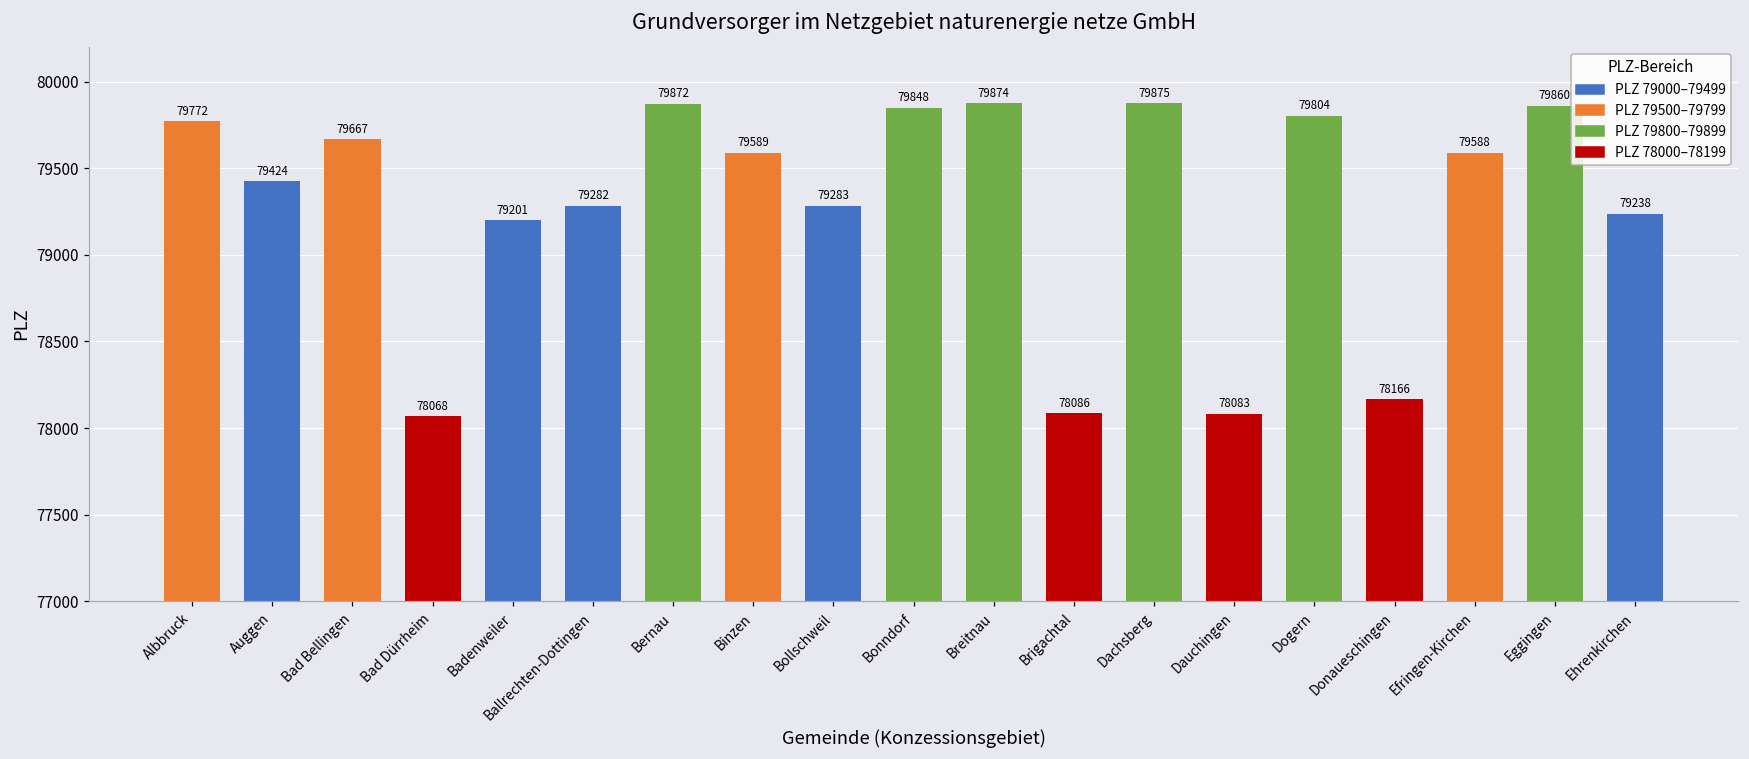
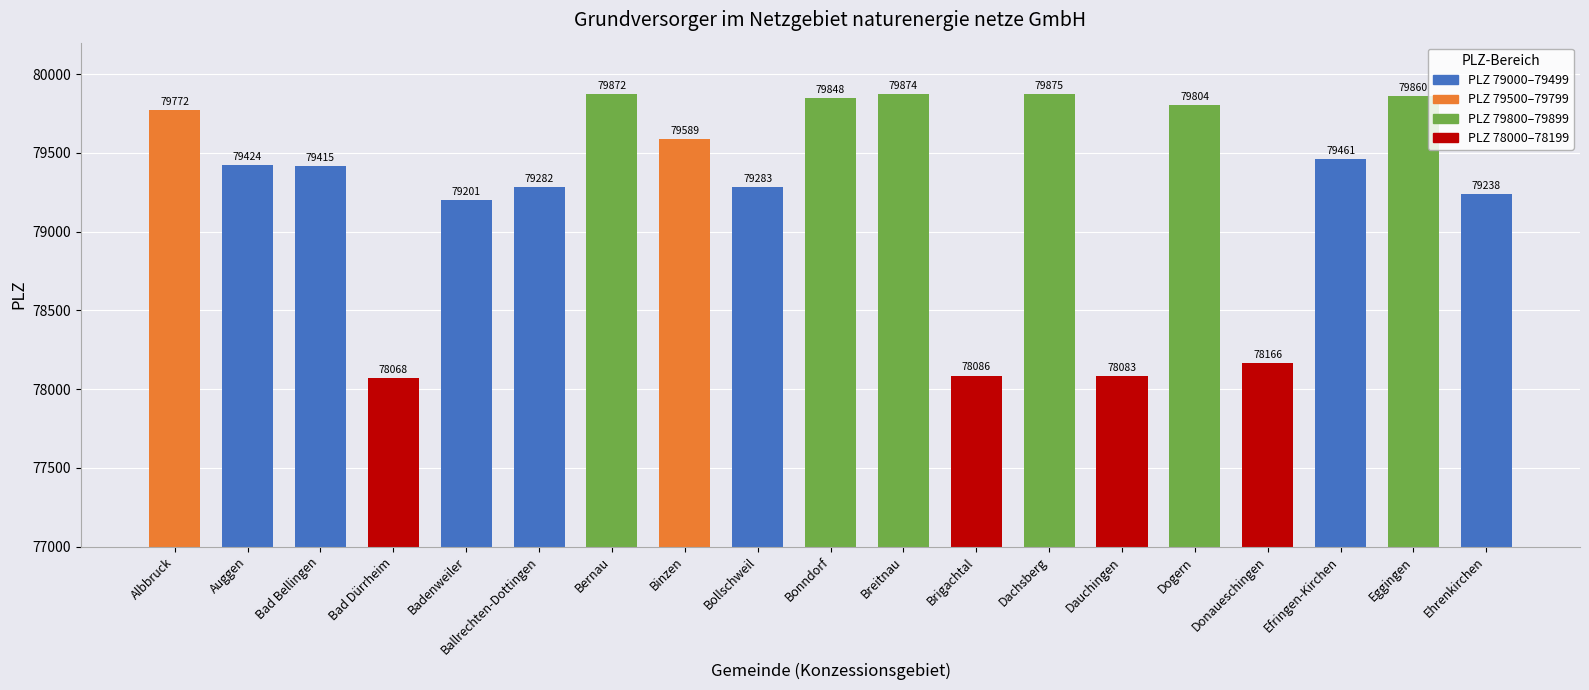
Bad Bellingen: 79667 -> 79415
Efringen-Kirchen: 79588 -> 79461
